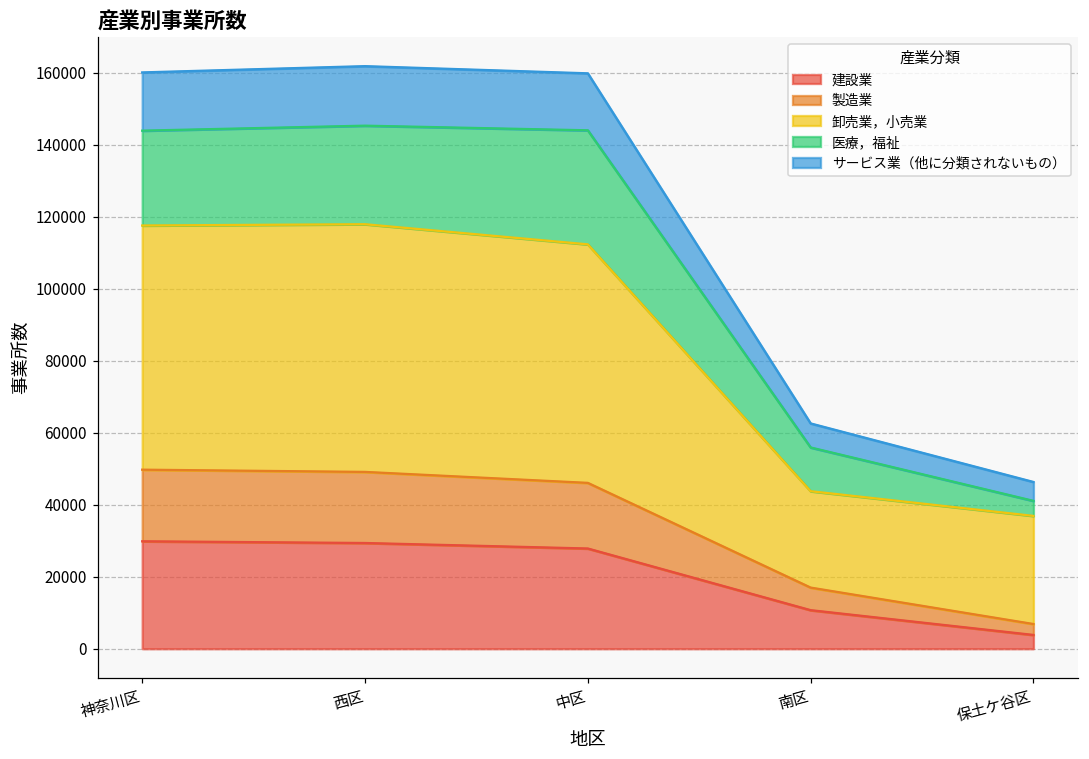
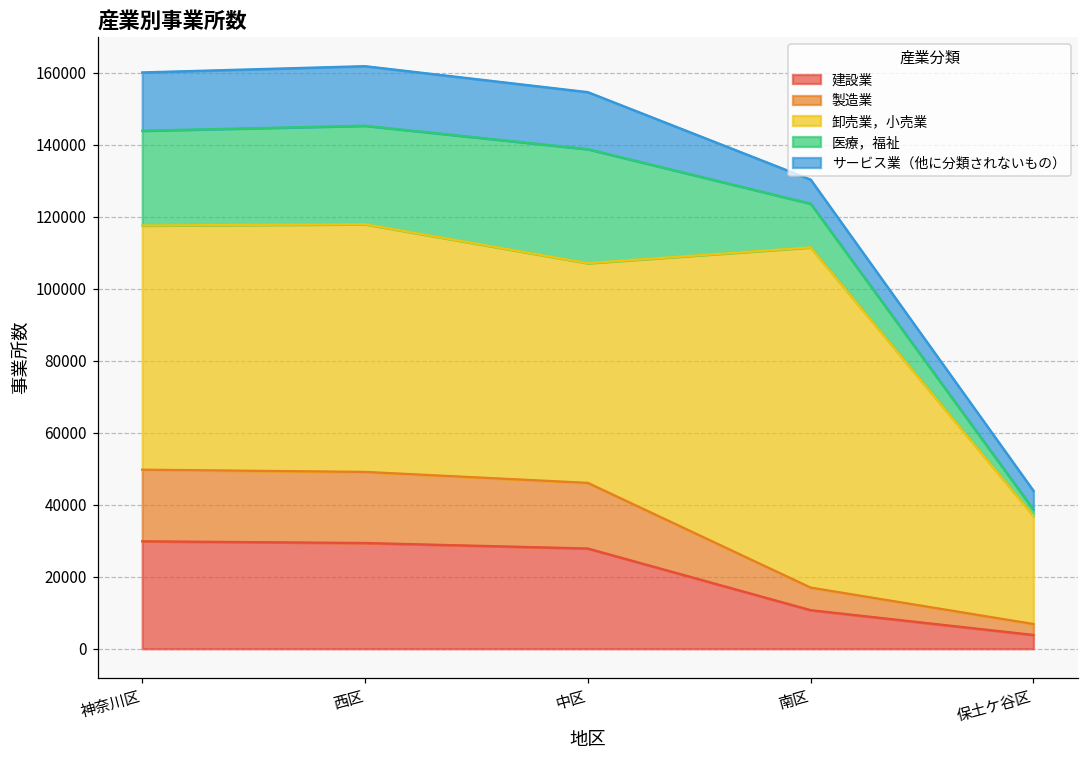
卸売業，小売業, 中区: 66000 -> 61000
卸売業，小売業, 南区: 27000 -> 95000
医療，福祉, 保土ケ谷区: 4000 -> 2000
